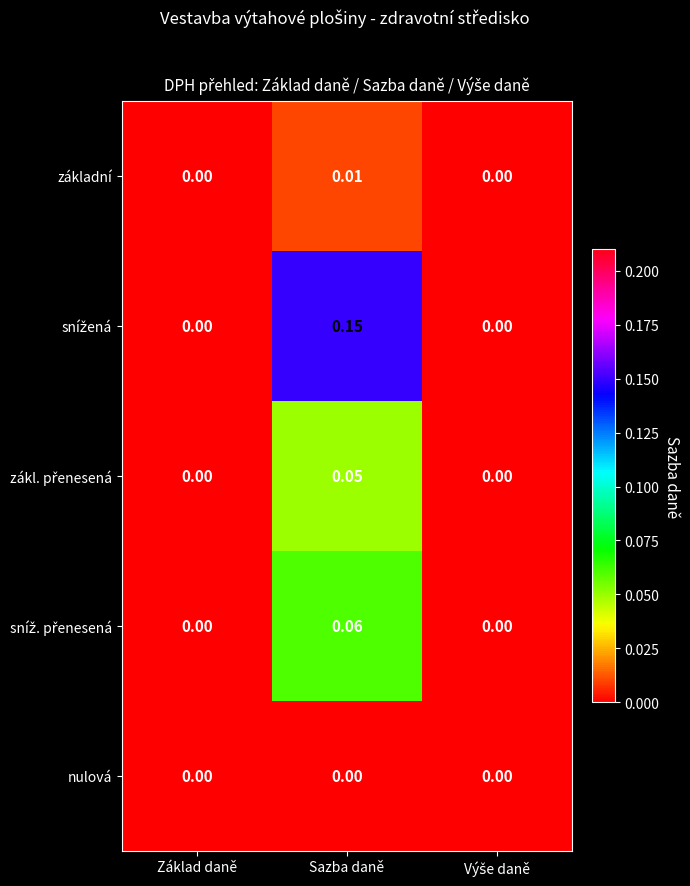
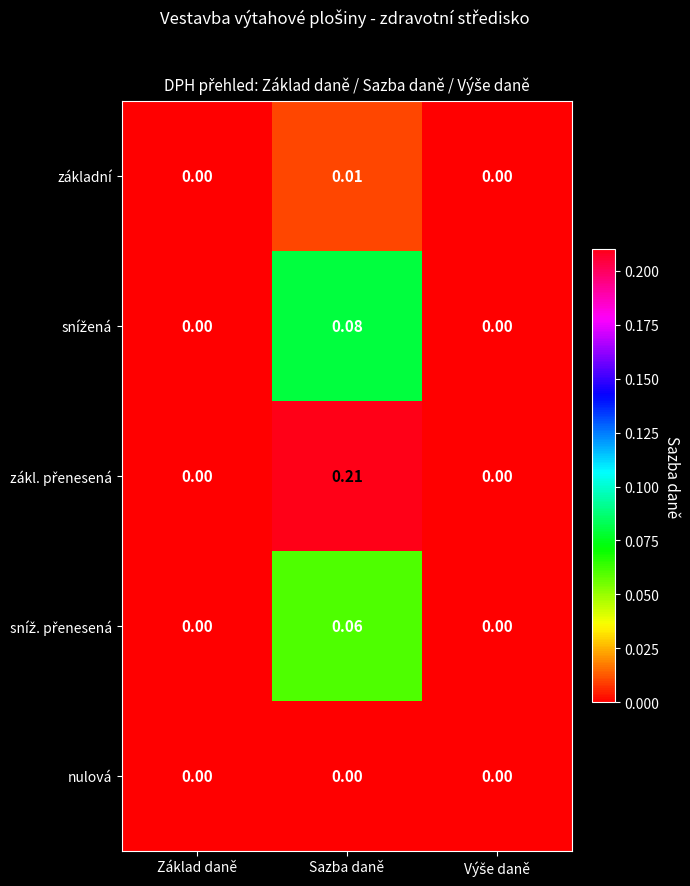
snížená, Sazba daně: 0.15 -> 0.08
zákl. přenesená, Sazba daně: 0.05 -> 0.21
